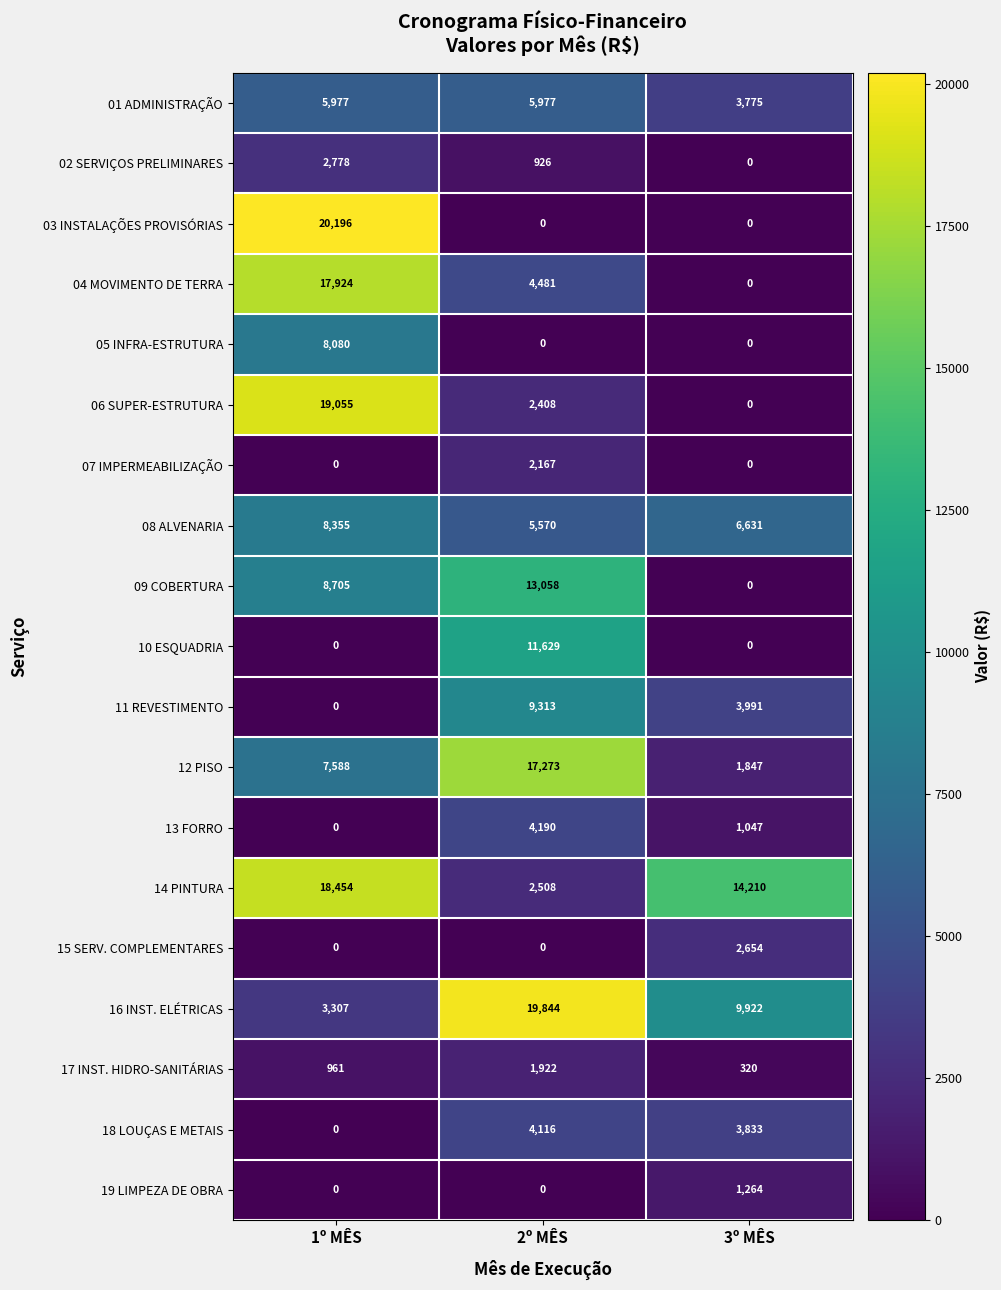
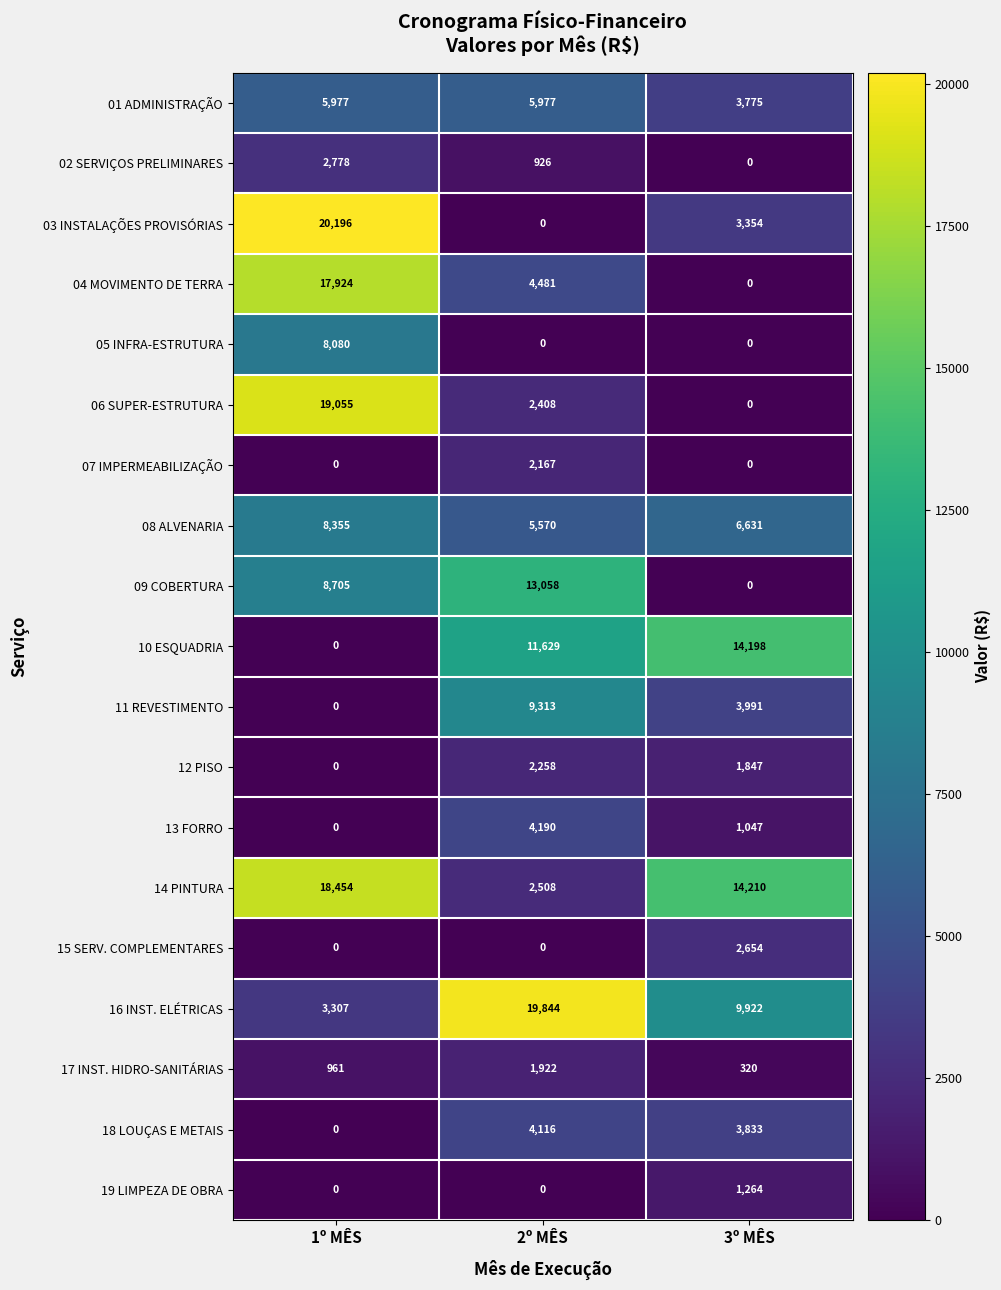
03 INSTALAÇÕES PROVISÓRIAS, 3º MÊS: 0 -> 3,354
10 ESQUADRIA, 3º MÊS: 0 -> 14,198
12 PISO, 1º MÊS: 7,588 -> 0
12 PISO, 2º MÊS: 17,273 -> 2,258
